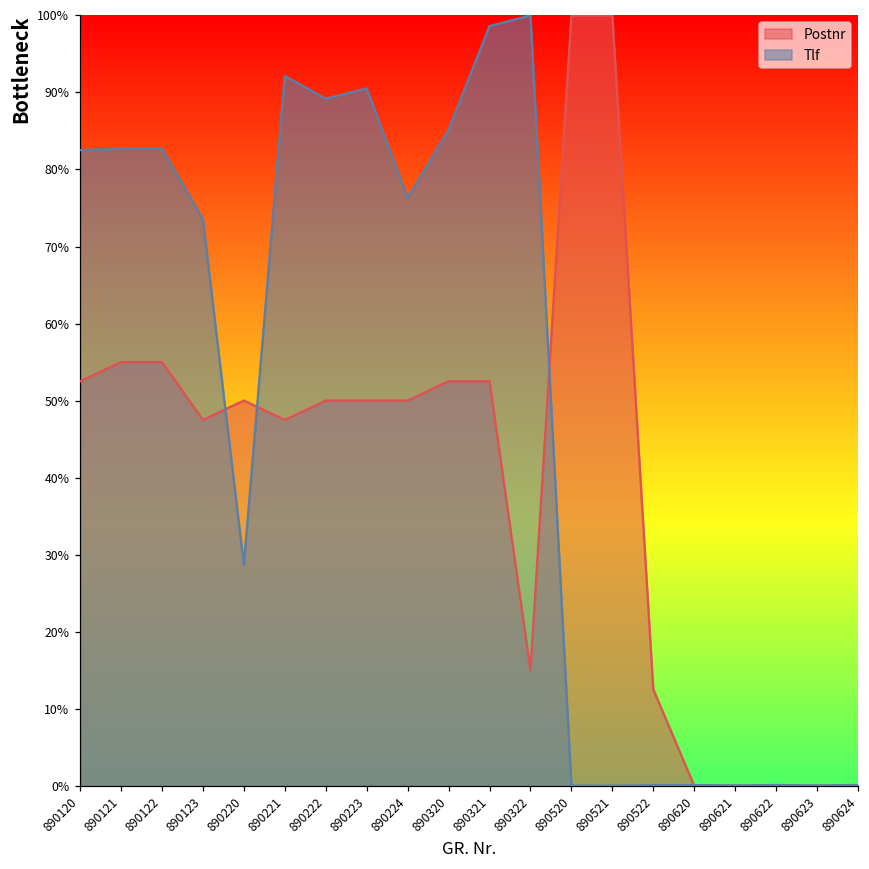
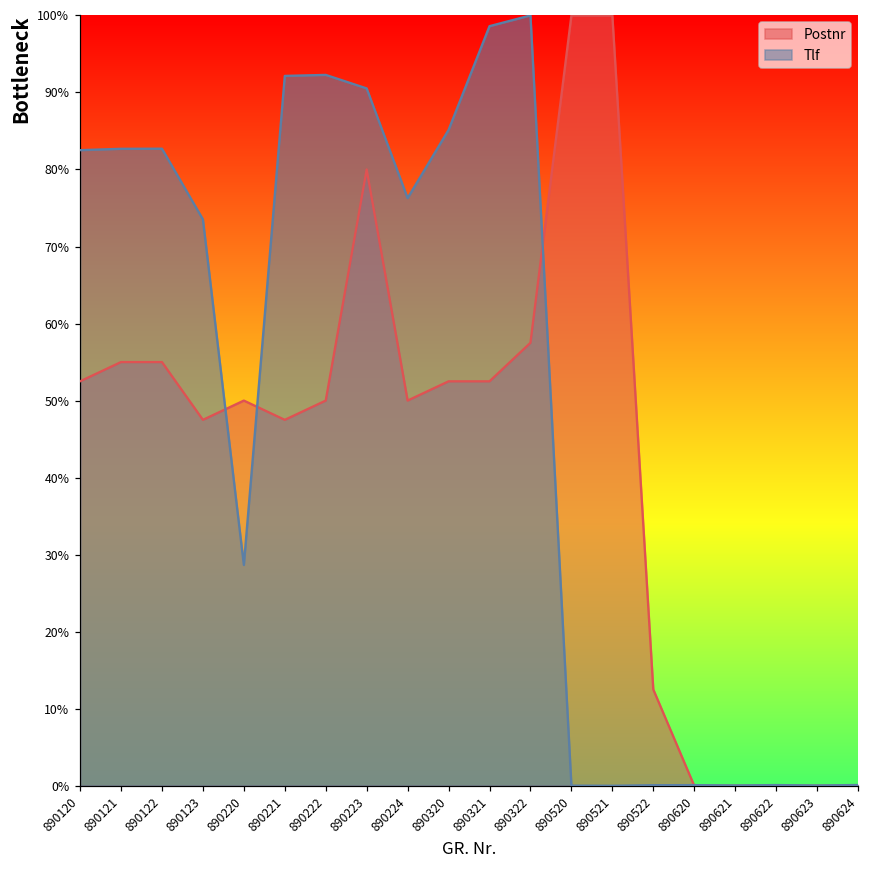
Tlf, 890222: 89% -> 92%
Postnr, 890223: 50% -> 80%
Postnr, 890322: 15% -> 57%
